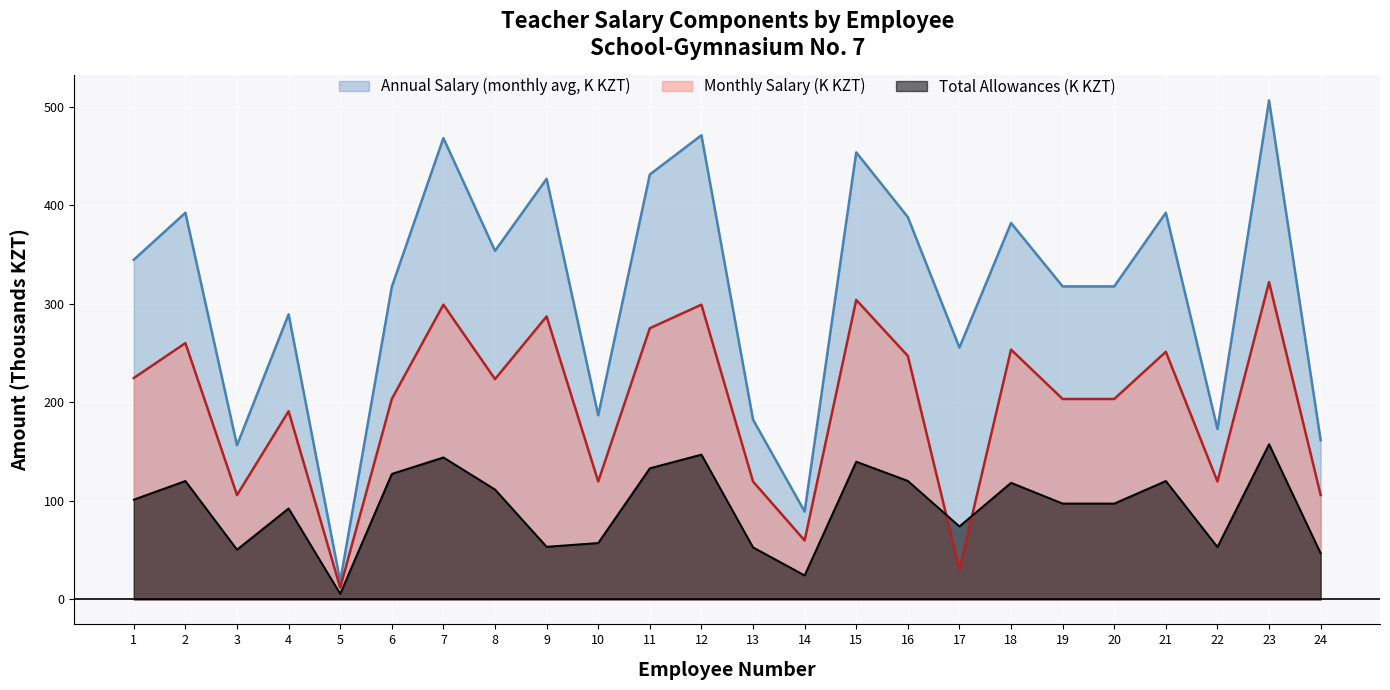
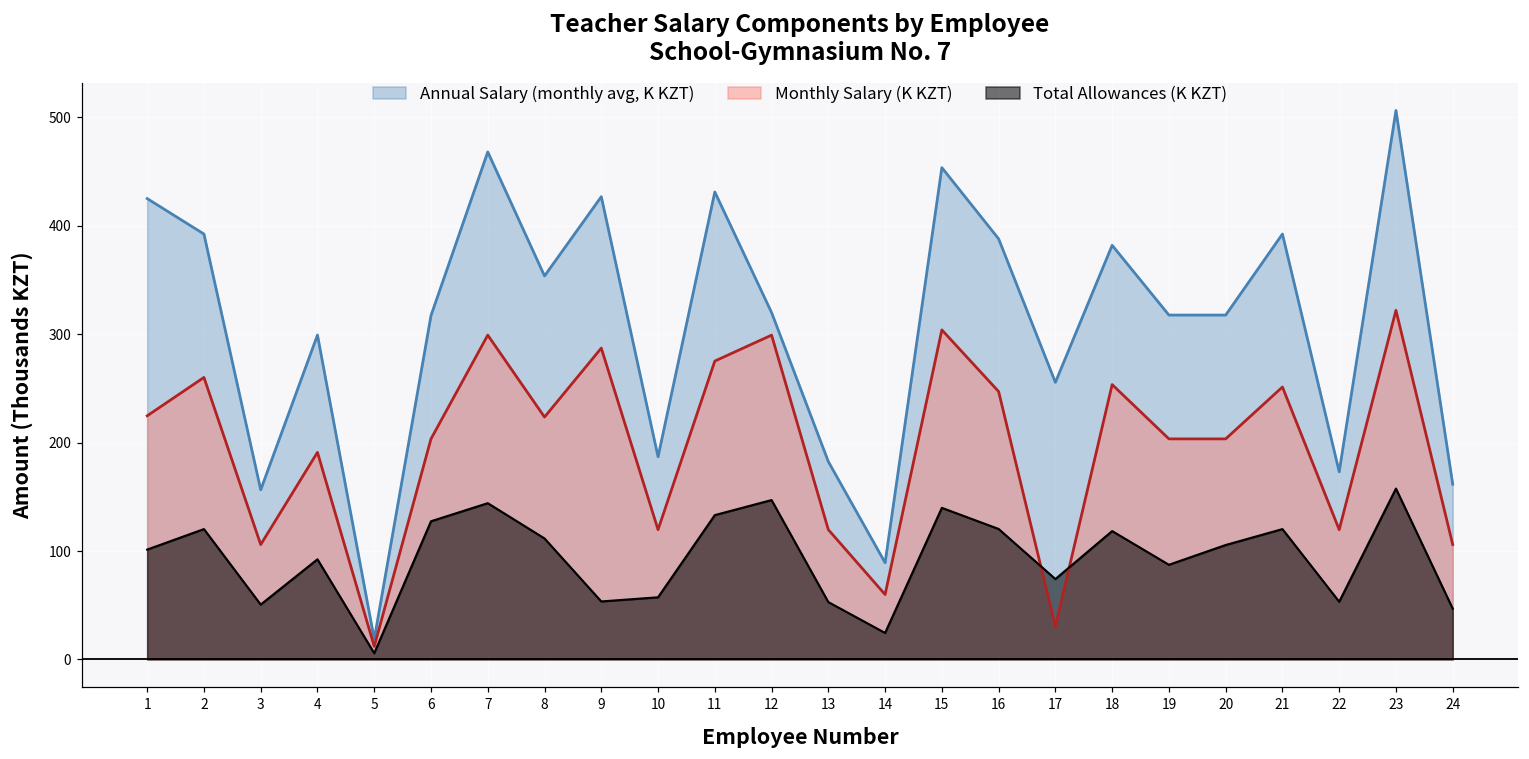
Annual Salary (monthly avg, K KZT), 1: 340 -> 430
Annual Salary (monthly avg, K KZT), 4: 290 -> 300
Annual Salary (monthly avg, K KZT), 12: 470 -> 320
Total Allowances (K KZT), 19: 100 -> 90
Total Allowances (K KZT), 20: 100 -> 110
